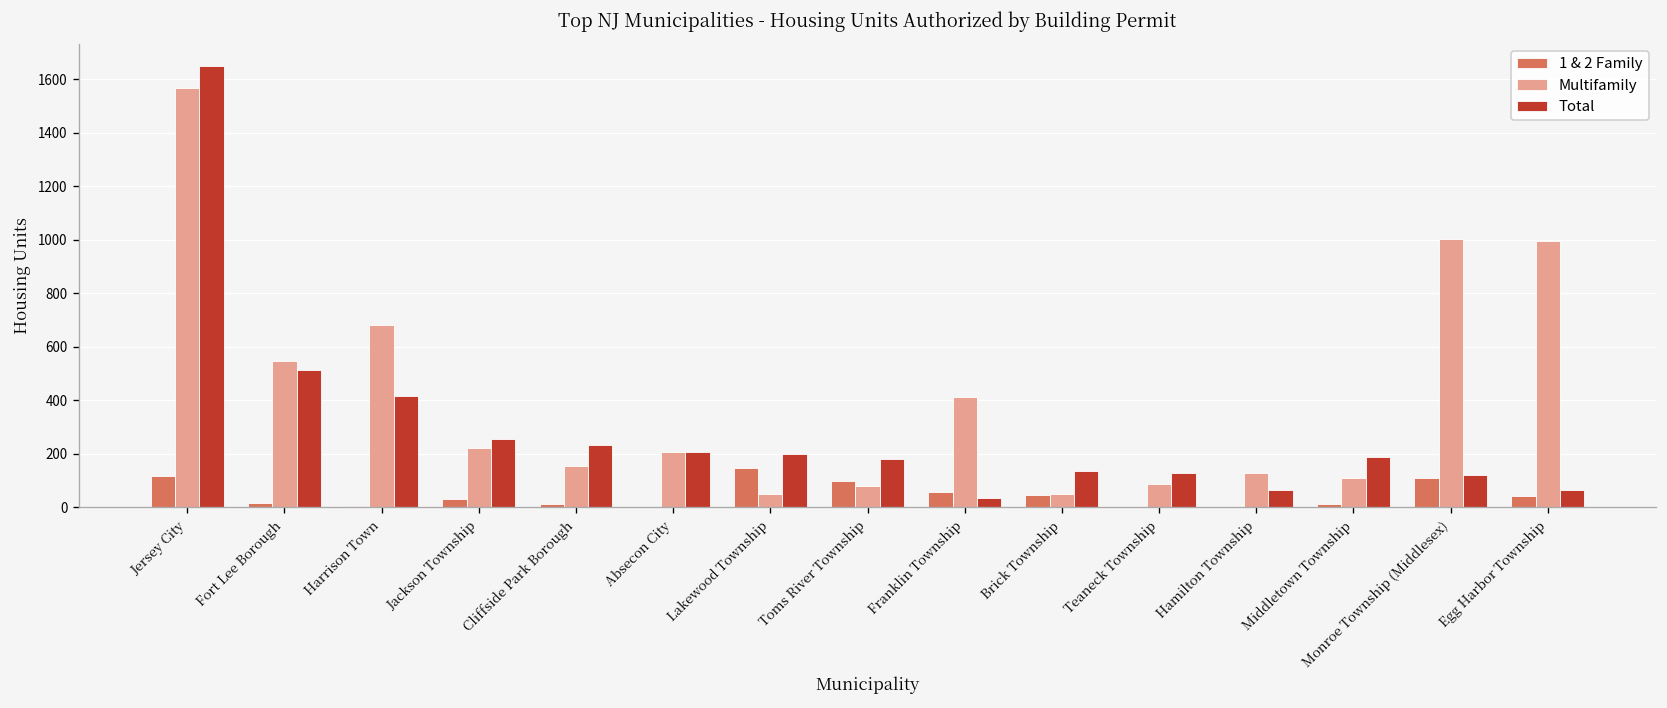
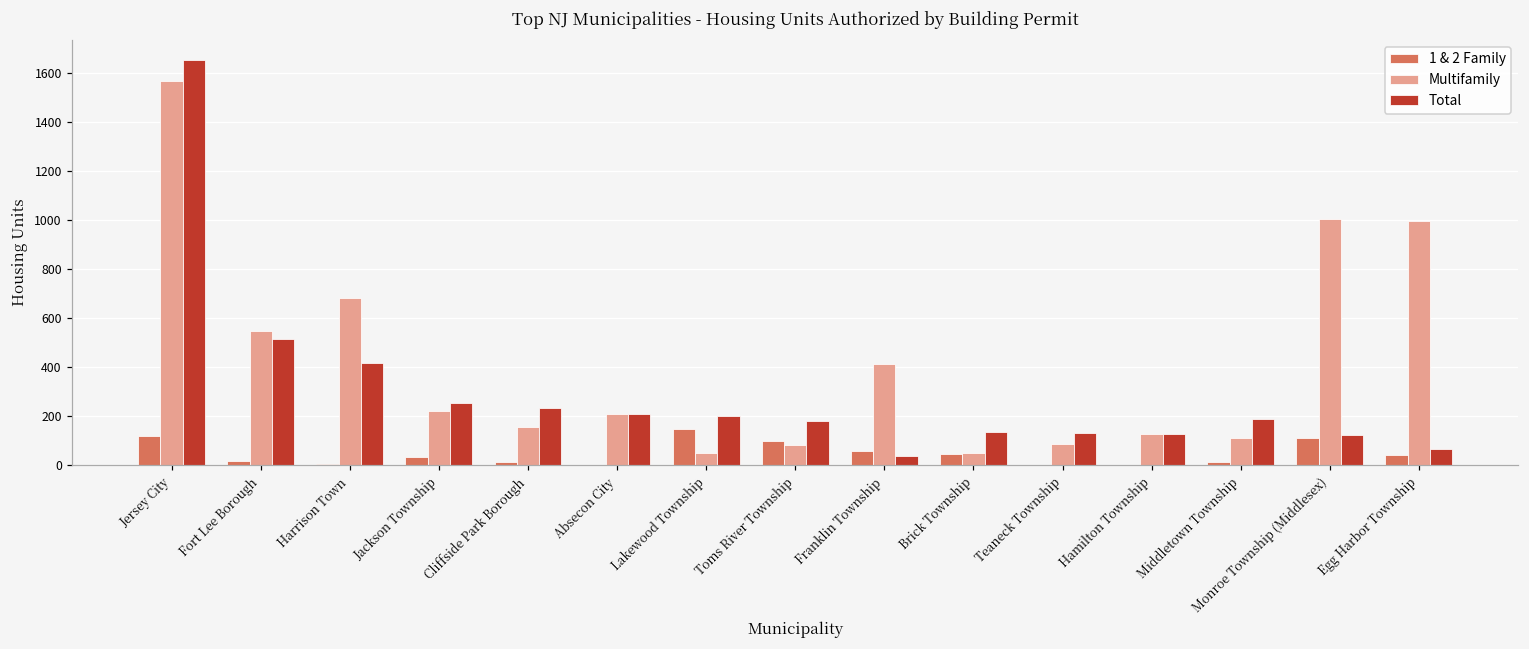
Total, Hamilton Township: 70 -> 130
